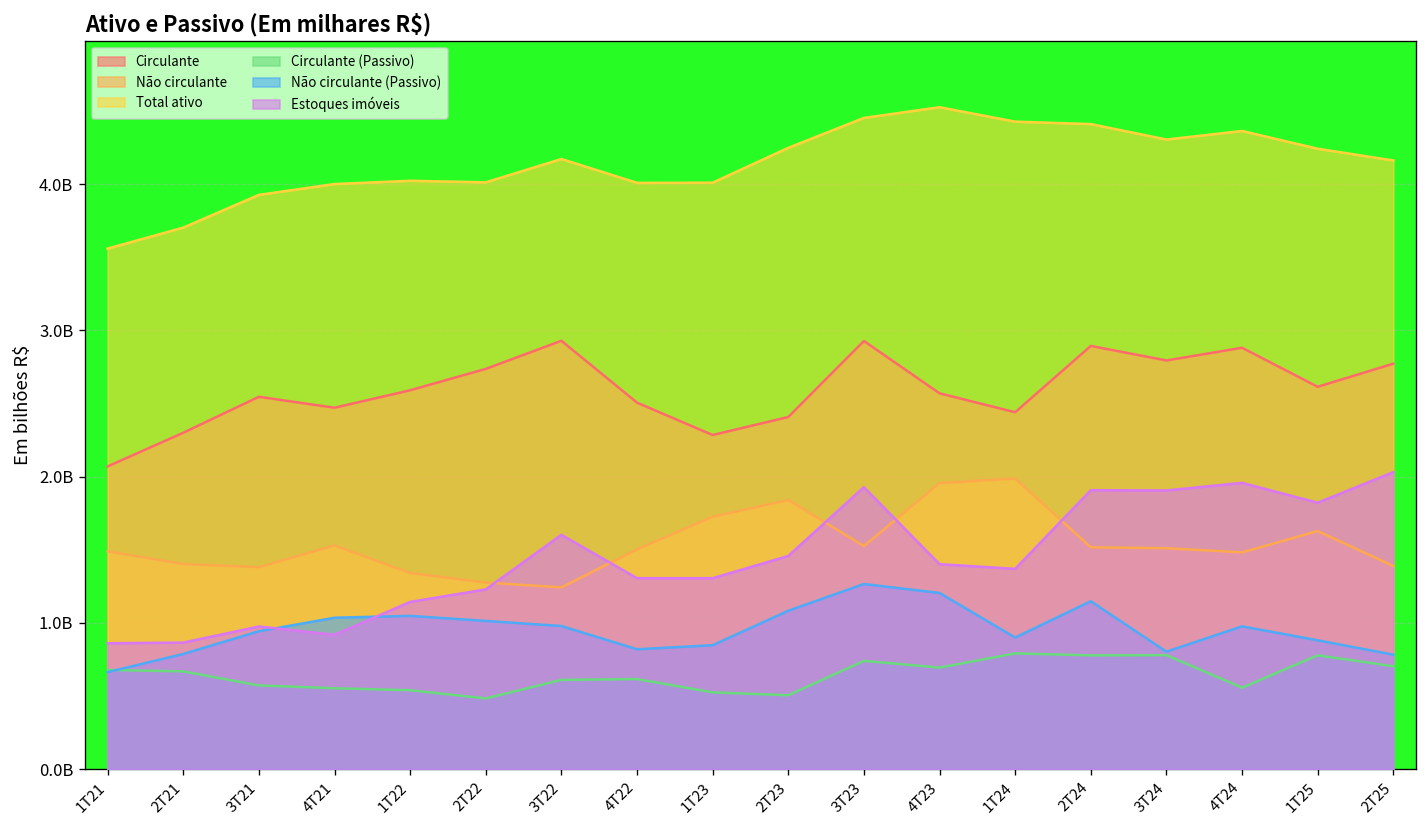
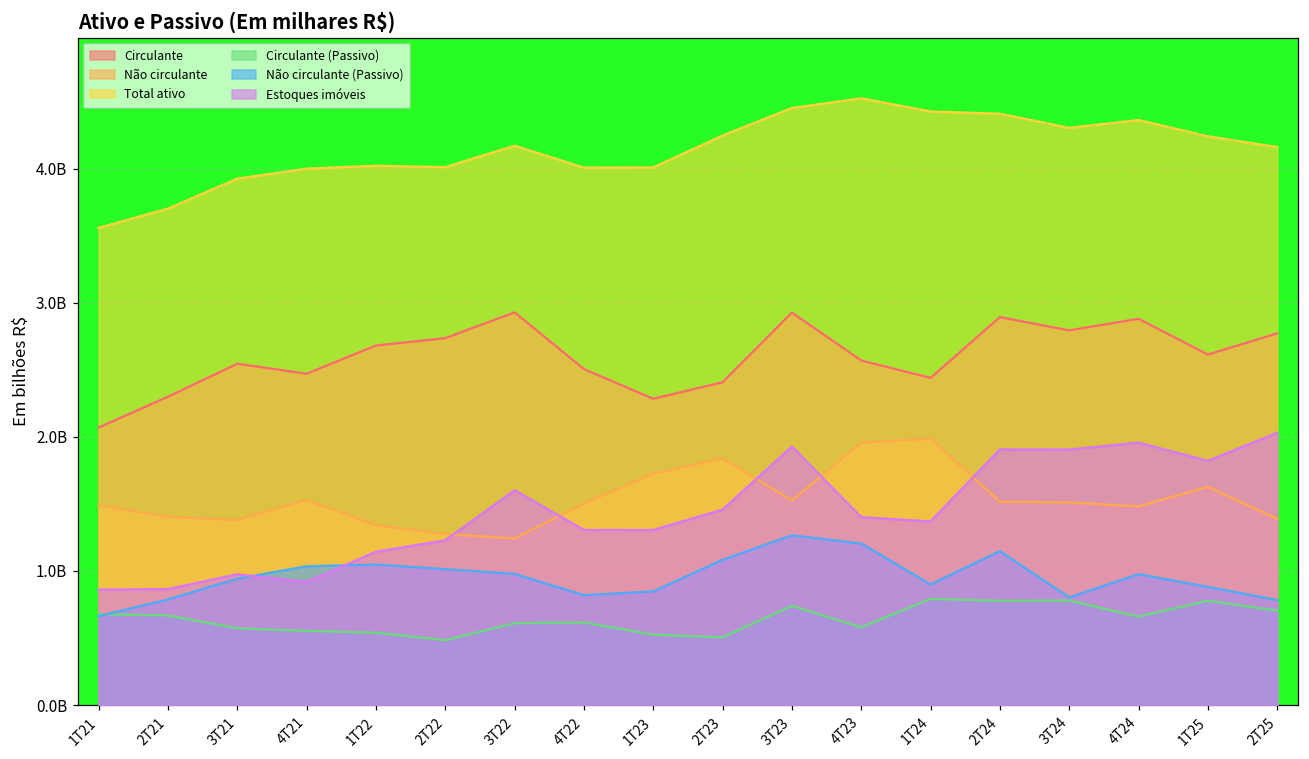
Circulante, 1T22: 2590000000 -> 2680000000
Circulante (Passivo), 4T23: 690000000 -> 580000000
Circulante (Passivo), 4T24: 560000000 -> 660000000
